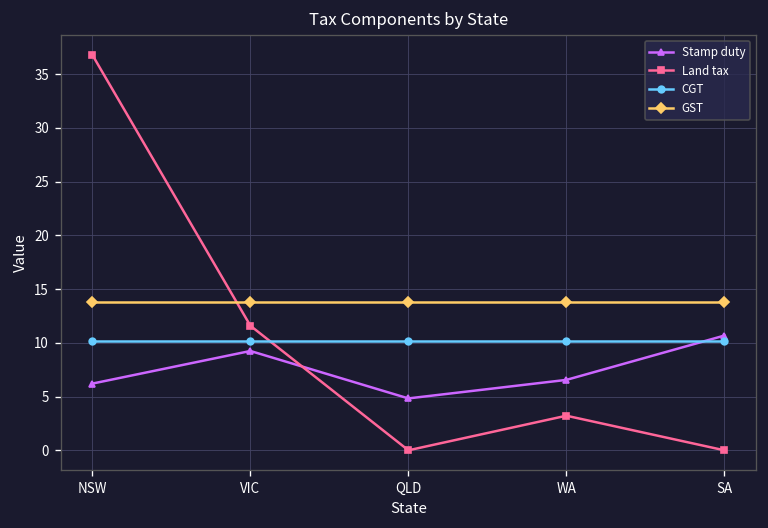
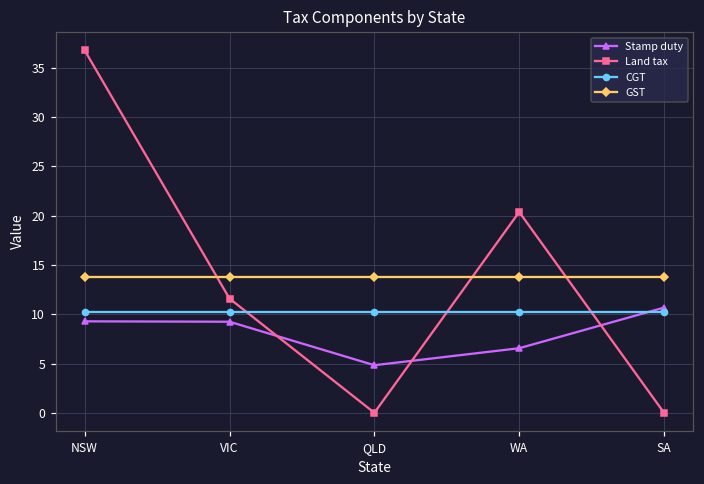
Stamp duty, NSW: 6 -> 9
Land tax, WA: 3 -> 20
